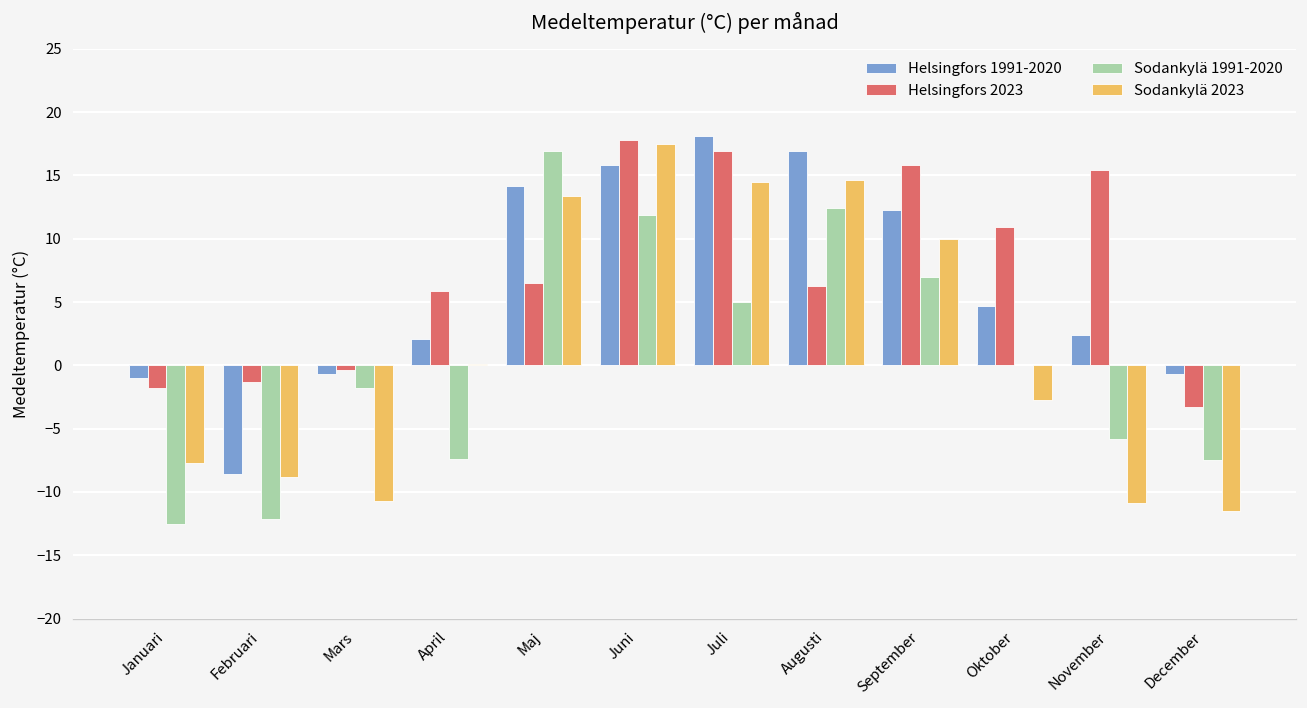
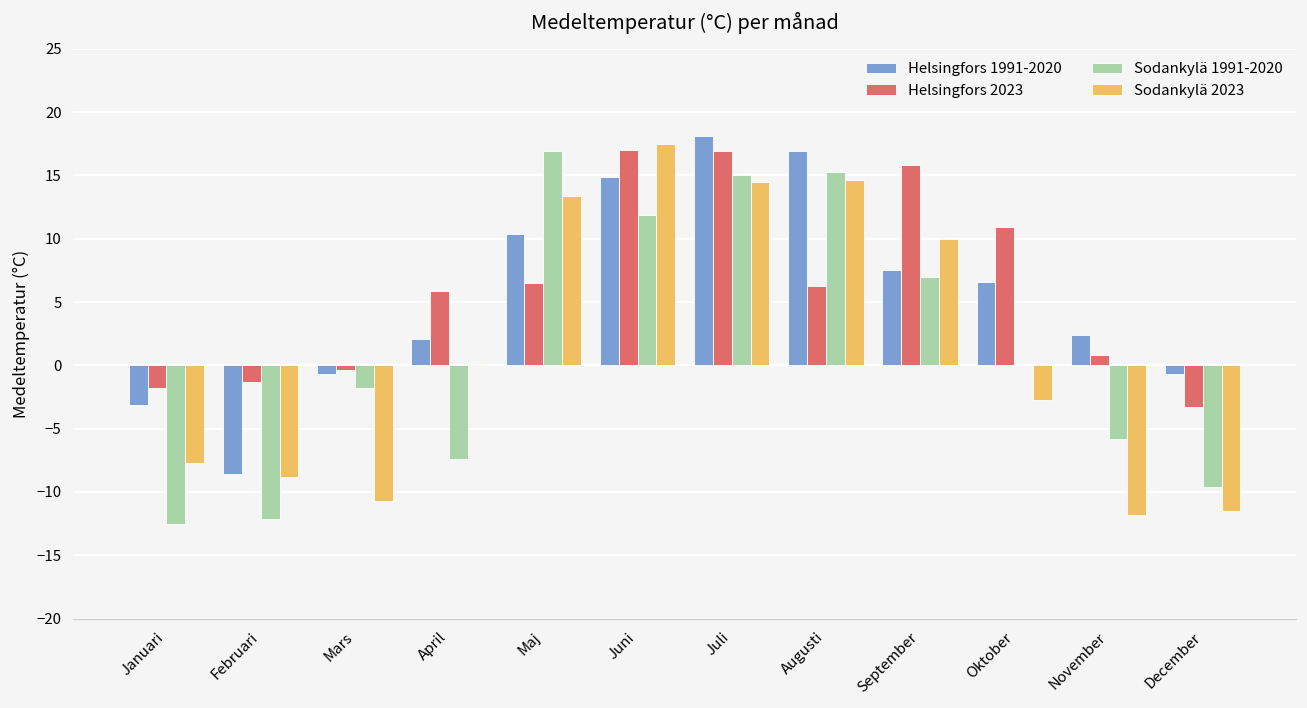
Helsingfors 1991-2020, Januari: -1.0 -> -3.1
Helsingfors 1991-2020, Maj: 14.2 -> 10.4
Helsingfors 1991-2020, Juni: 15.8 -> 14.9
Helsingfors 2023, Juni: 17.8 -> 17.0
Sodankylä 1991-2020, Juli: 5 -> 15
Sodankylä 1991-2020, Augusti: 12.4 -> 15.3
Helsingfors 1991-2020, September: 12.3 -> 7.5
Helsingfors 1991-2020, Oktober: 4.7 -> 6.6
Helsingfors 2023, November: 15.4 -> 0.8
Sodankylä 2023, November: -10.9 -> -11.8
Sodankylä 1991-2020, December: -7.5 -> -9.6
